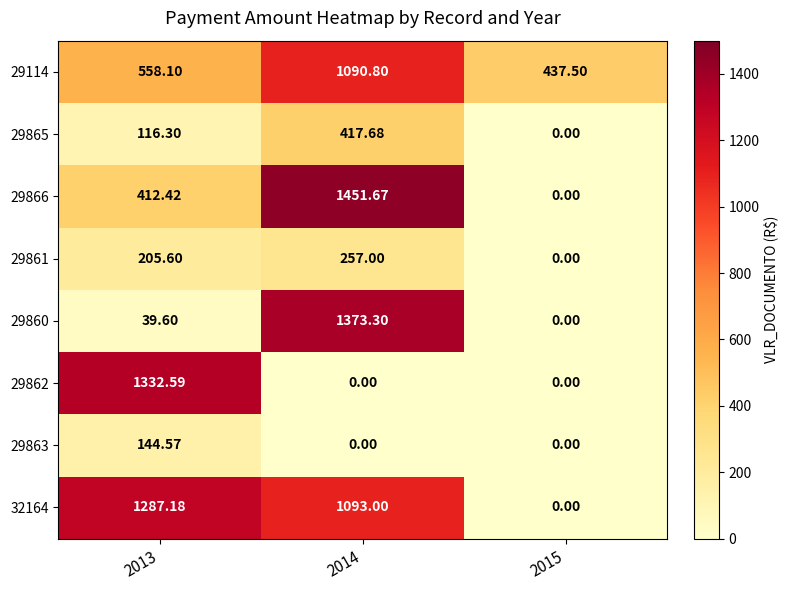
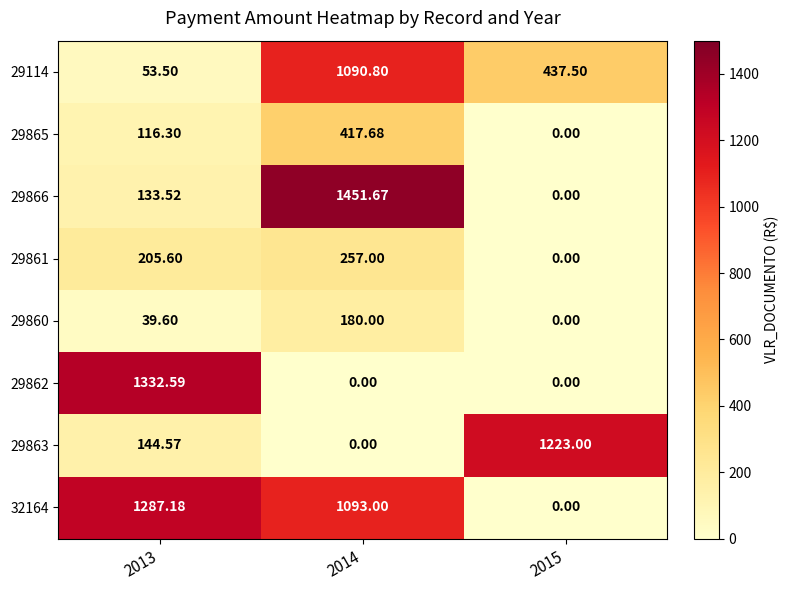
29114, 2013: 558.10 -> 53.50
29866, 2013: 412.42 -> 133.52
29860, 2014: 1373.30 -> 180.00
29863, 2015: 0.00 -> 1223.00
